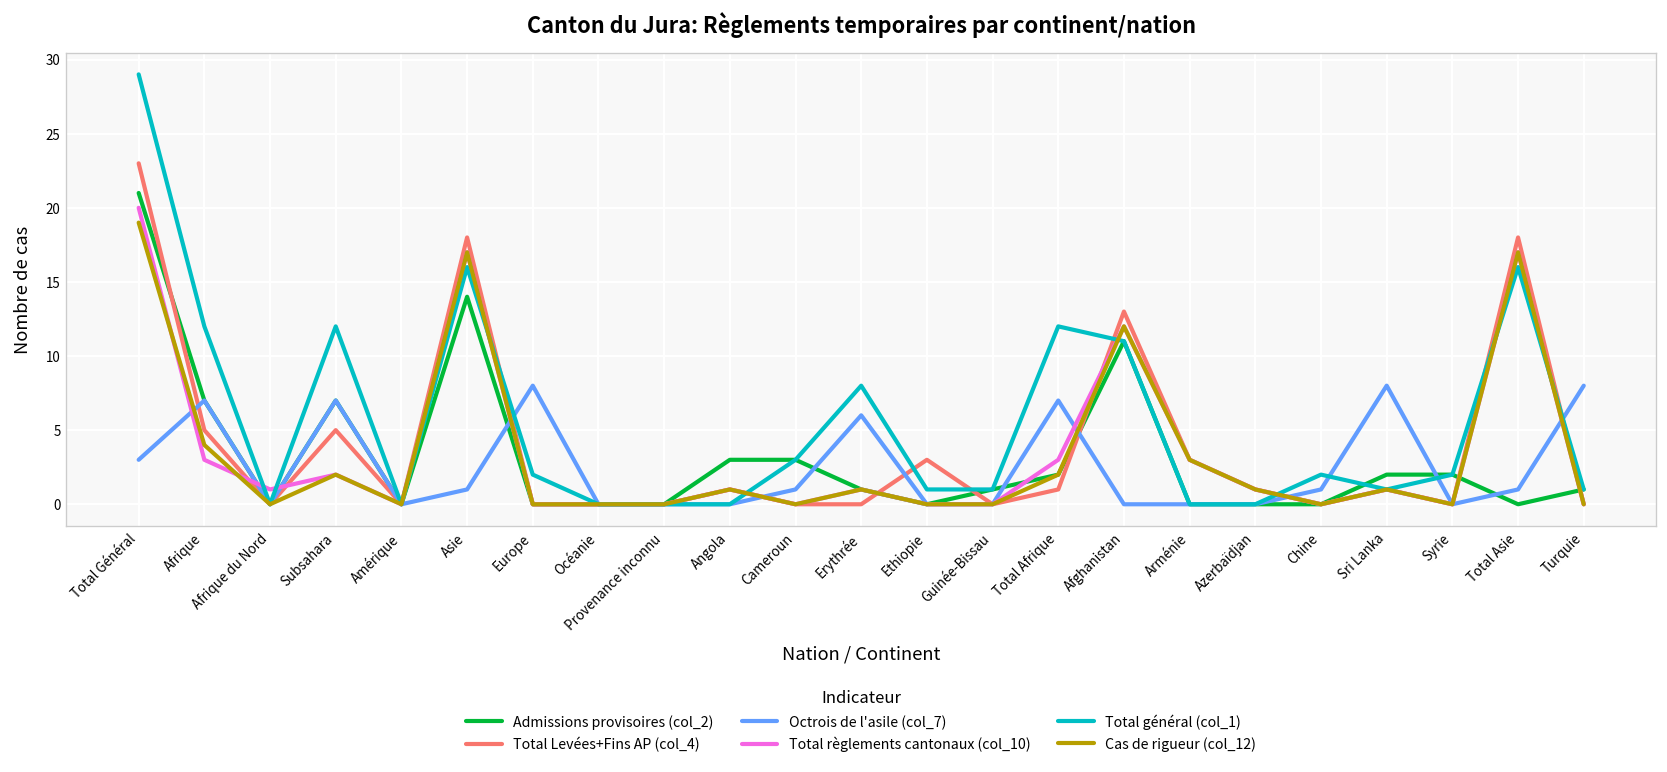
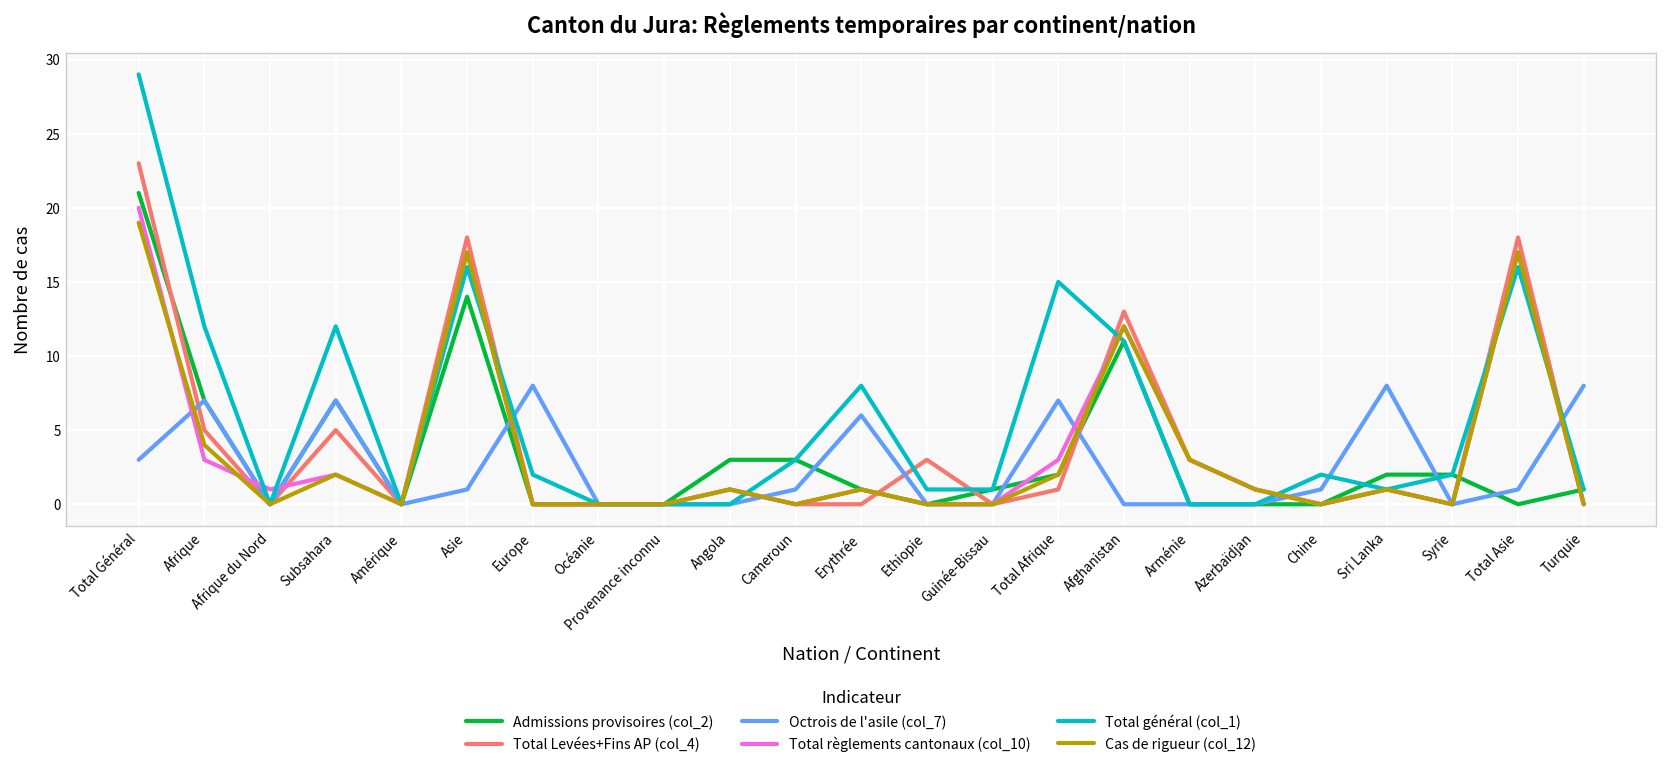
Total général (col_1), Total Afrique: 12 -> 15
